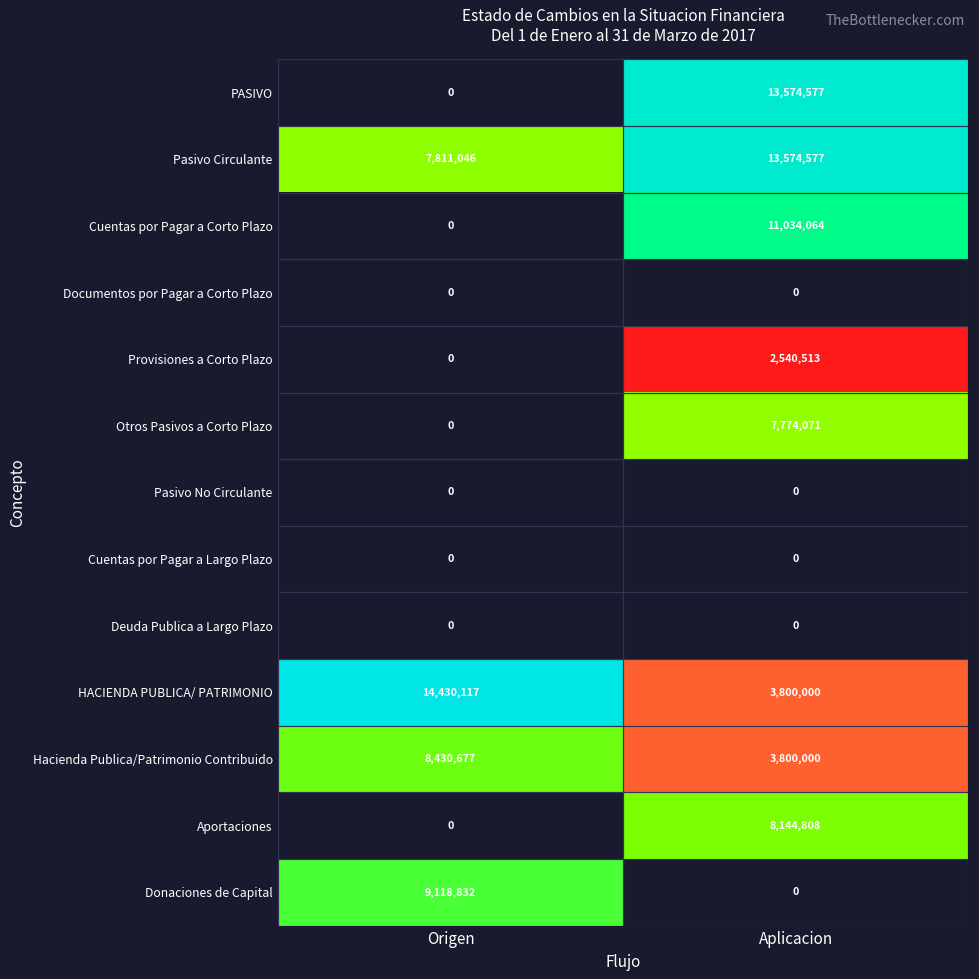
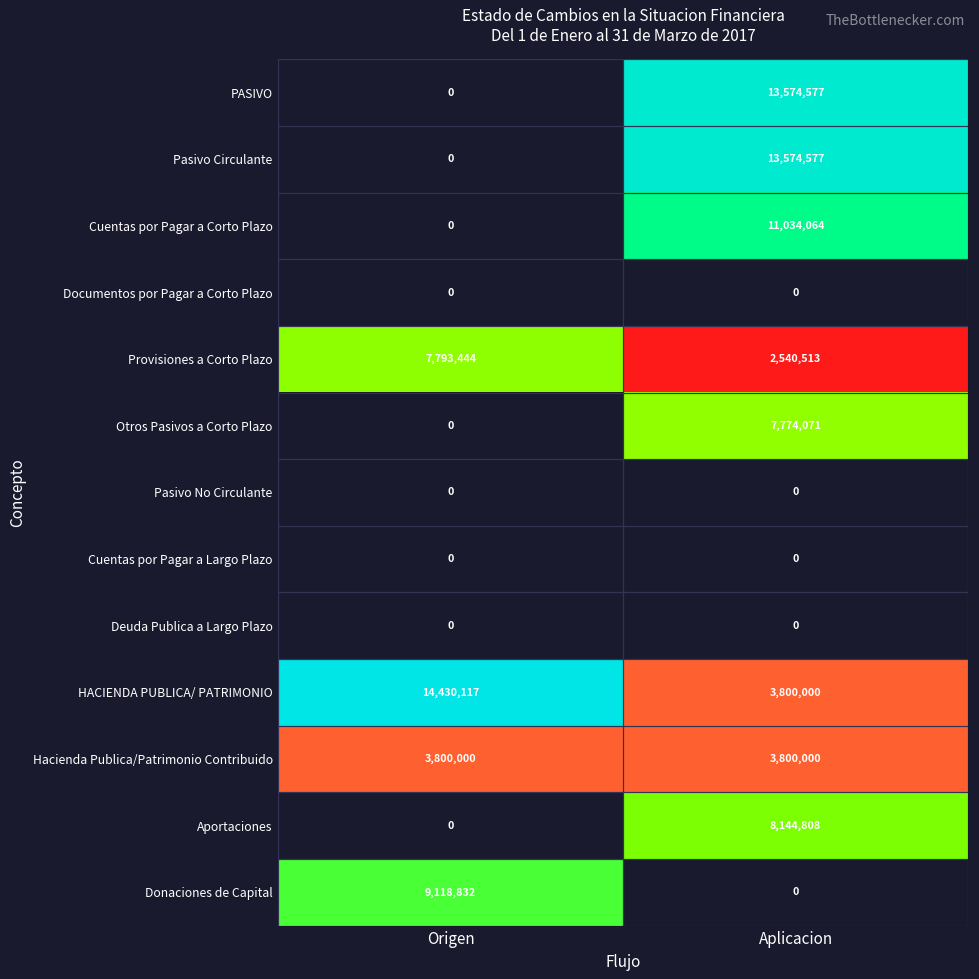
Pasivo Circulante, Origen: 7,811,046 -> 0
Provisiones a Corto Plazo, Origen: 0 -> 7,793,444
Hacienda Publica/Patrimonio Contribuido, Origen: 8,430,677 -> 3,800,000
